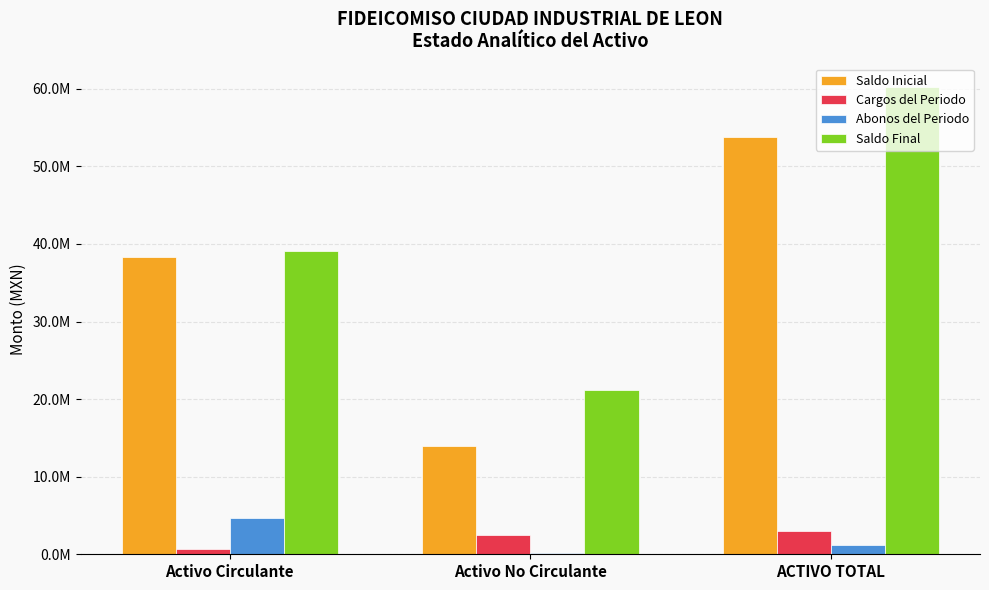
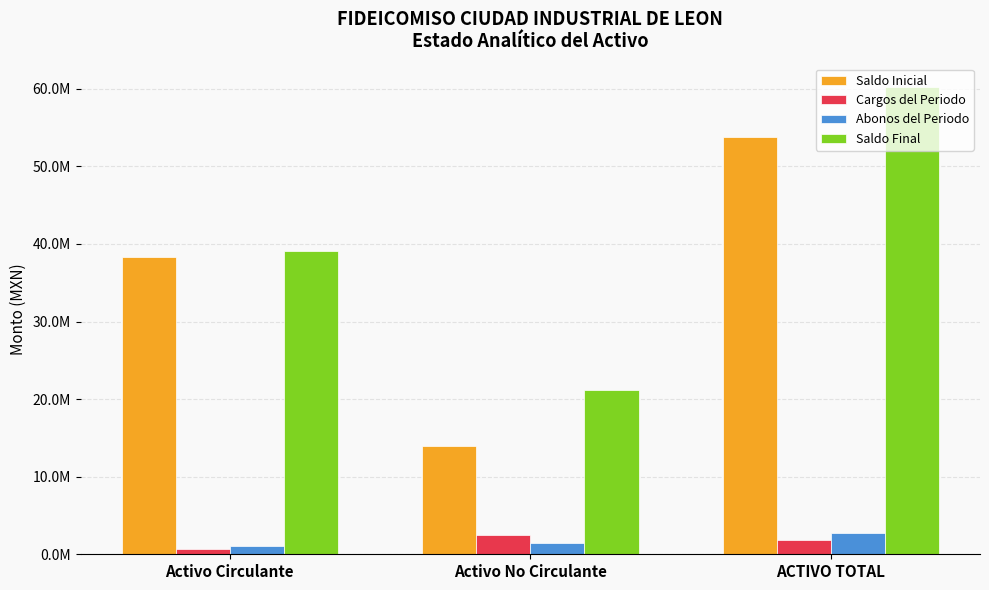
Abonos del Periodo, Activo Circulante: 5000000 -> 1000000
Abonos del Periodo, Activo No Circulante: 0 -> 1000000
Cargos del Periodo, ACTIVO TOTAL: 3000000 -> 2000000
Abonos del Periodo, ACTIVO TOTAL: 1000000 -> 3000000
